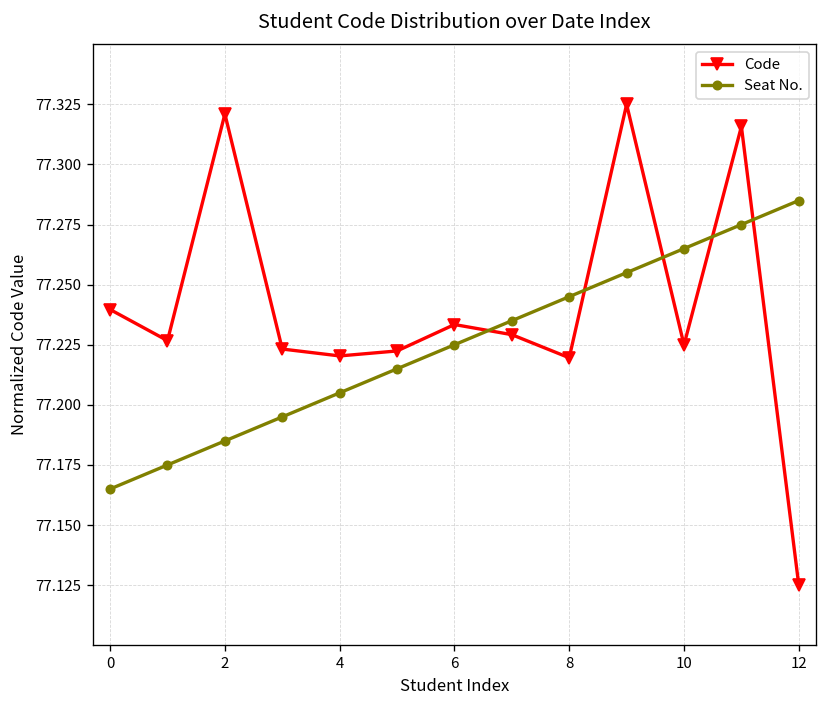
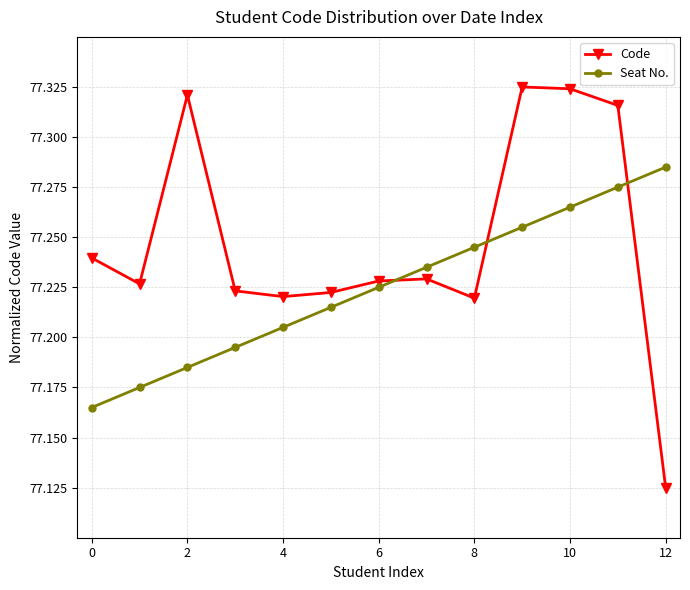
Code, 6: 77.233 -> 77.228
Code, 10: 77.225 -> 77.324
